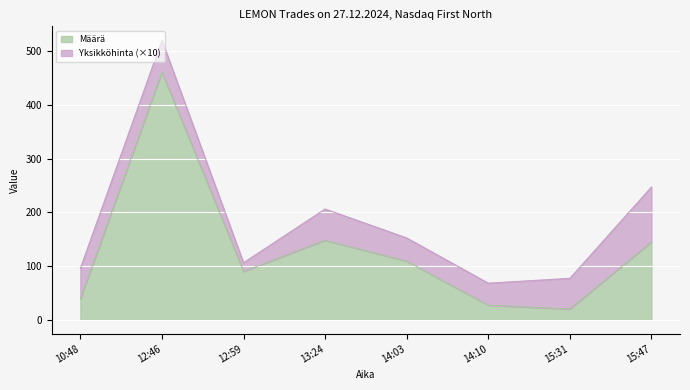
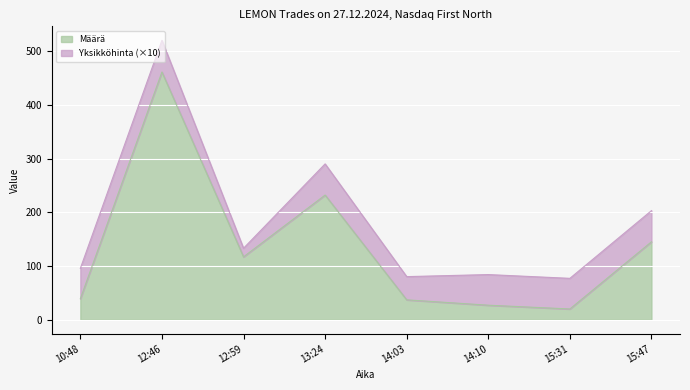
Määrä, 12:59: 90 -> 120
Määrä, 13:24: 150 -> 230
Määrä, 14:03: 110 -> 40
Yksikköhinta (×10), 14:10: 40 -> 60
Yksikköhinta (×10), 15:47: 100 -> 60
